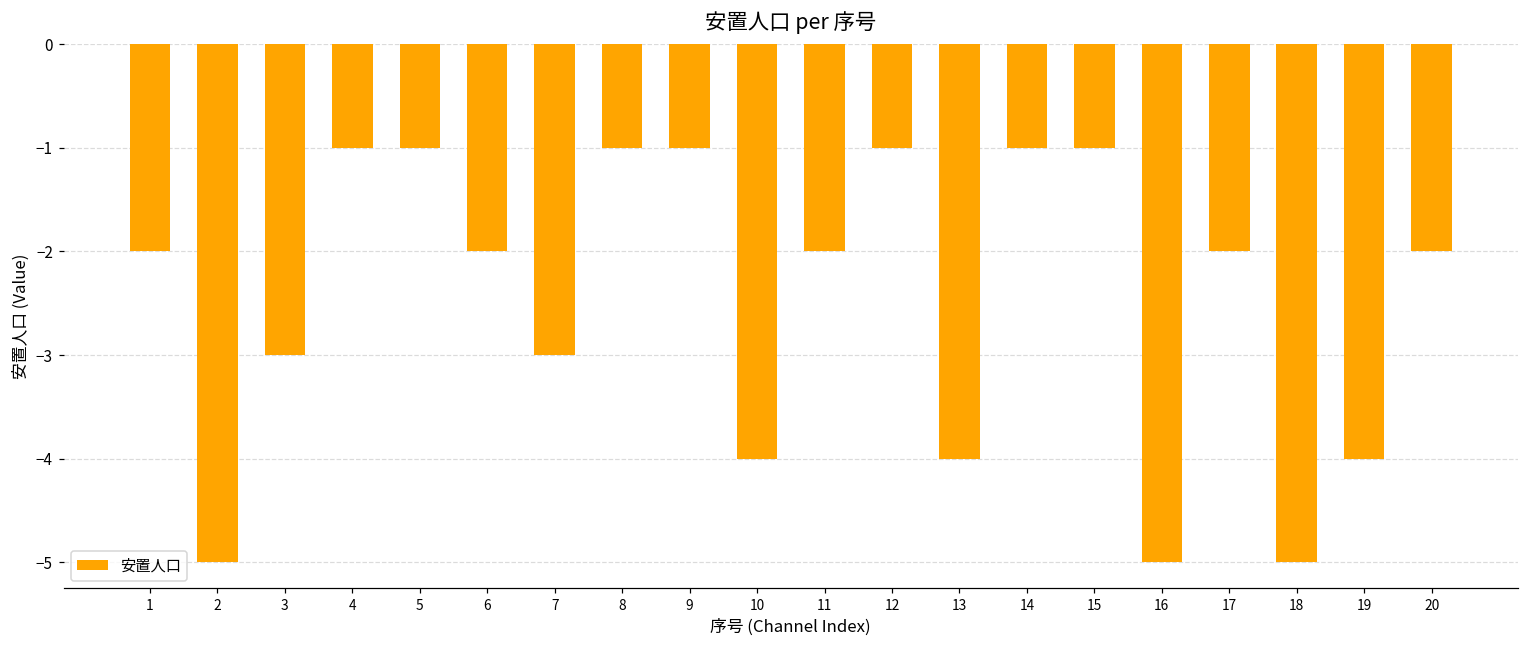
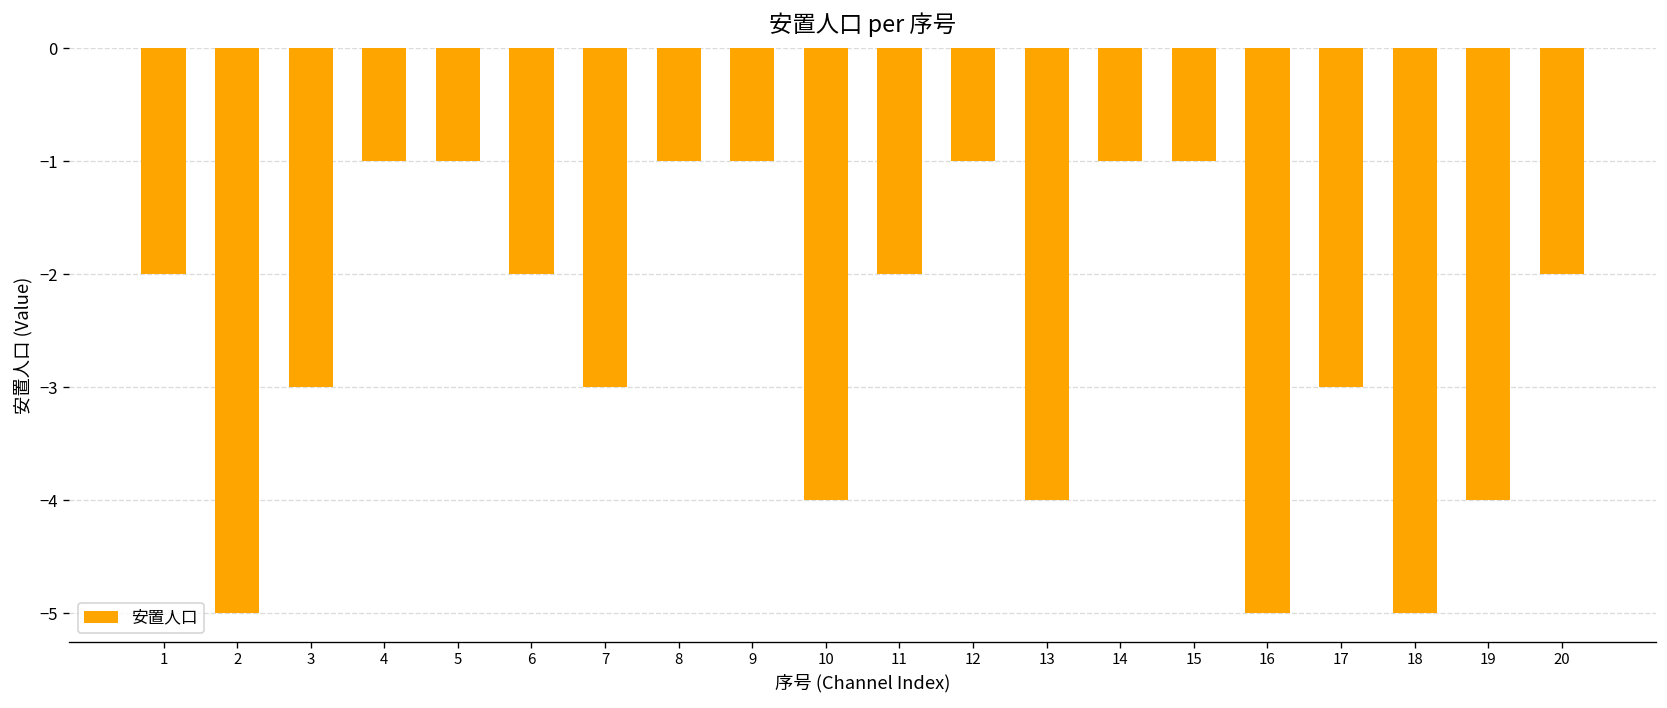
17: -2.0 -> -3.0
